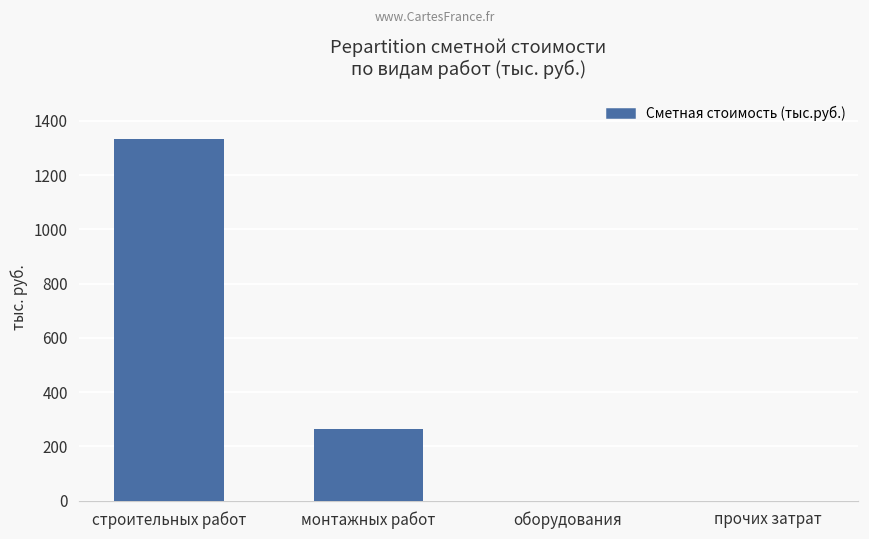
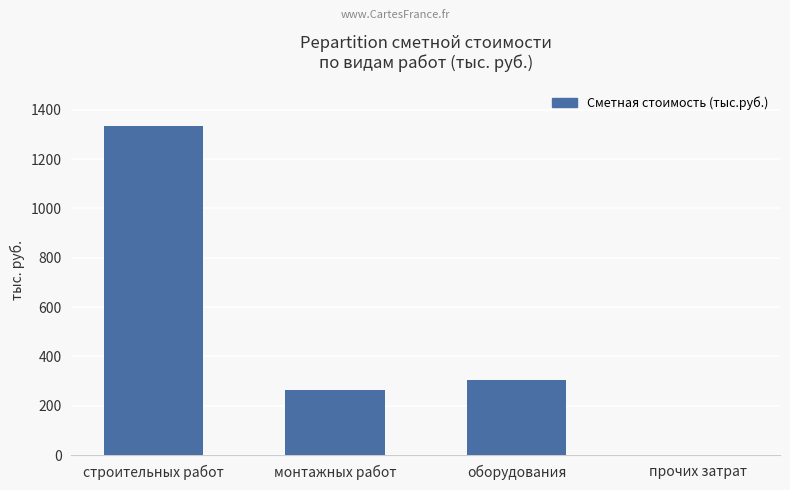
оборудования: 0 -> 300
